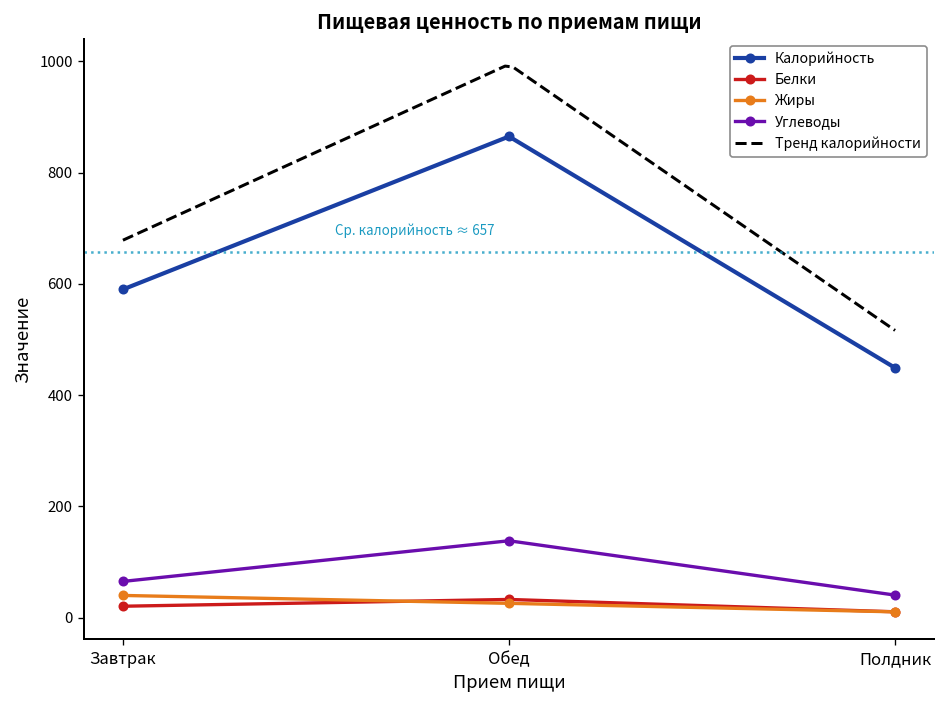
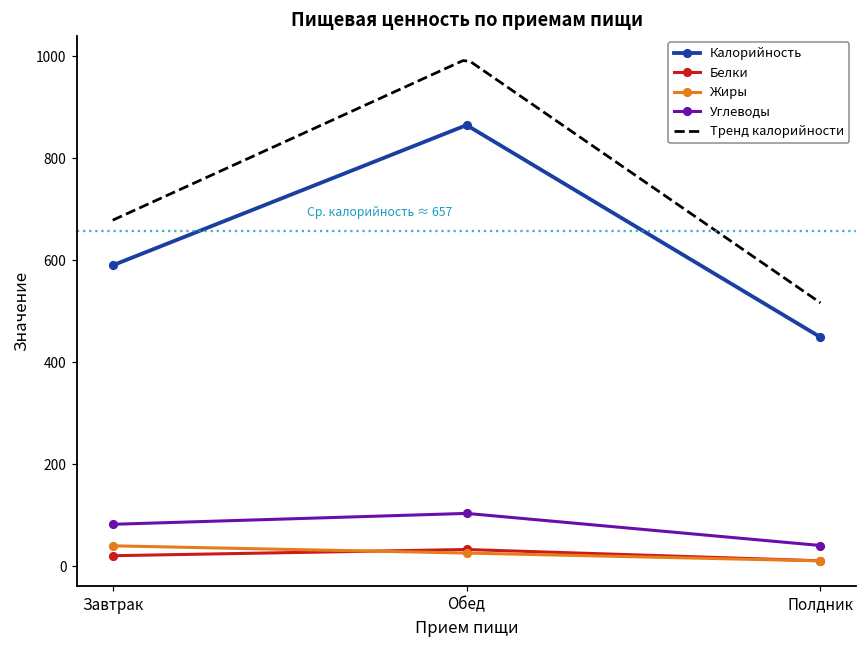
Углеводы, Завтрак: 70 -> 80
Углеводы, Обед: 140 -> 100
